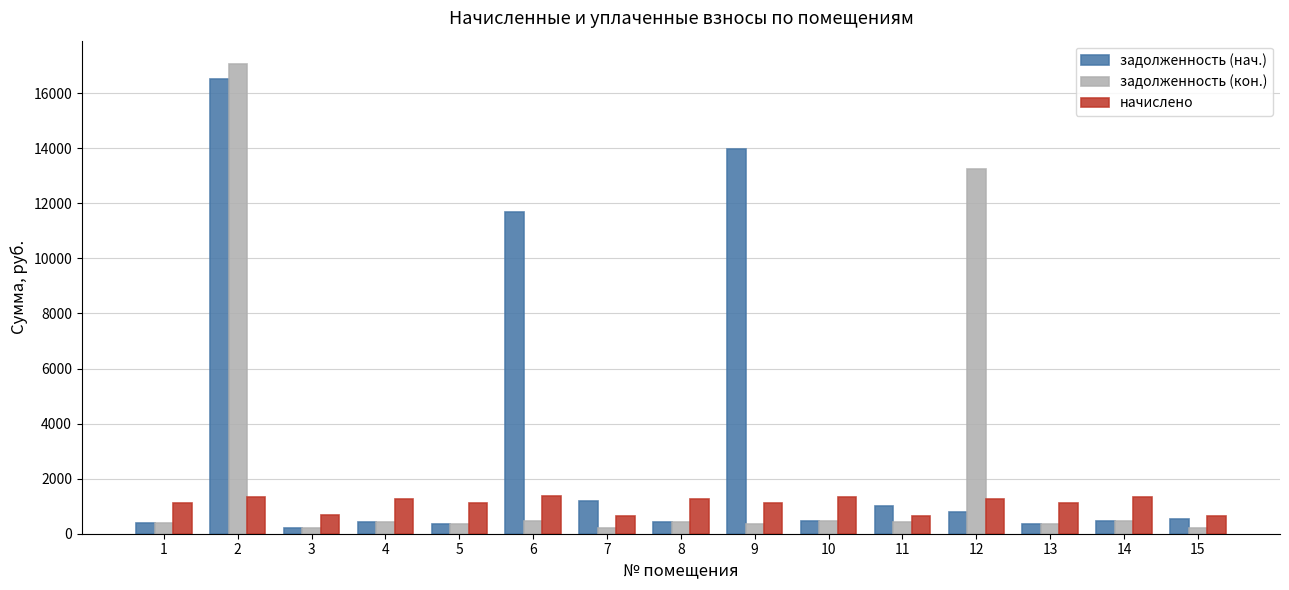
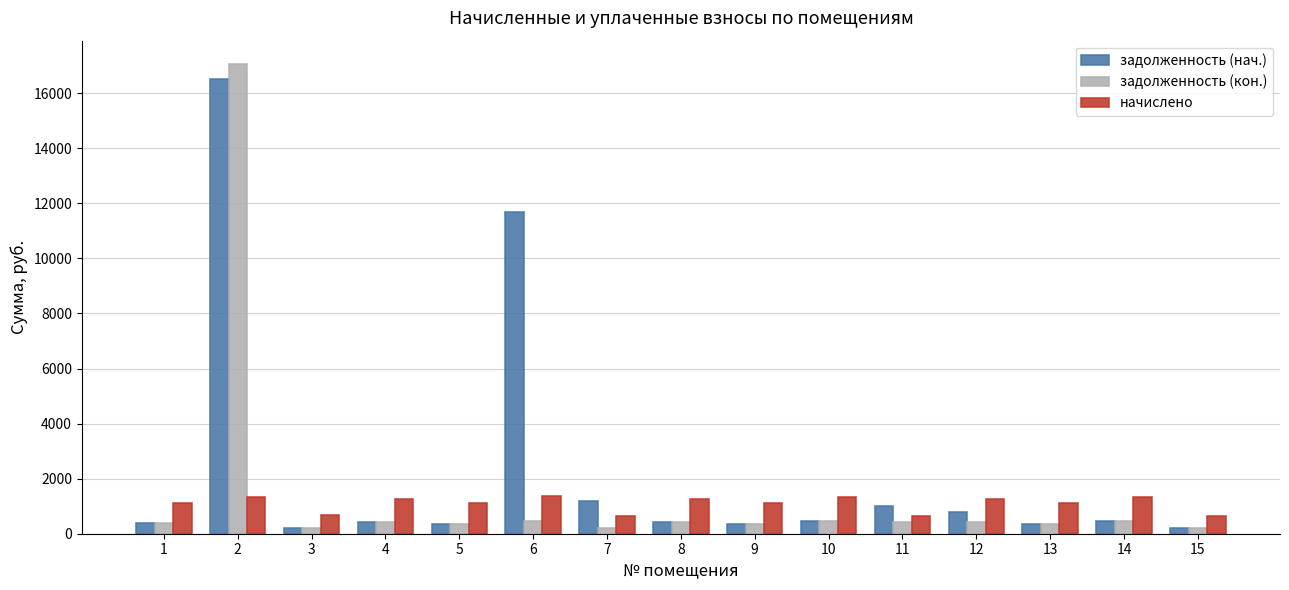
задолженность (нач.), 9: 14000 -> 400
задолженность (кон.), 12: 13200 -> 400
задолженность (нач.), 15: 500 -> 200
